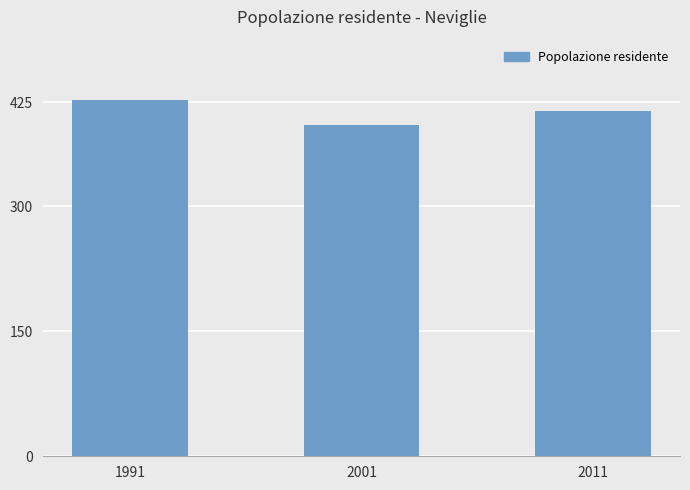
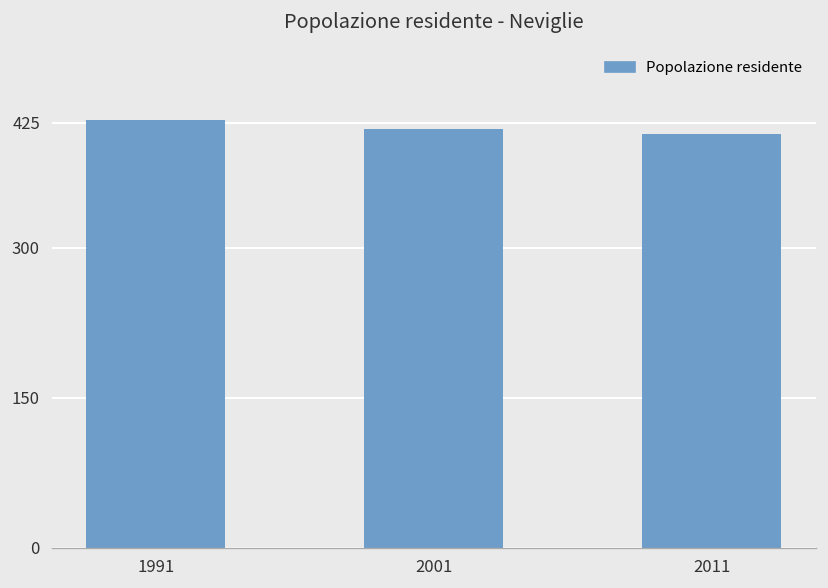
2001: 400 -> 420
